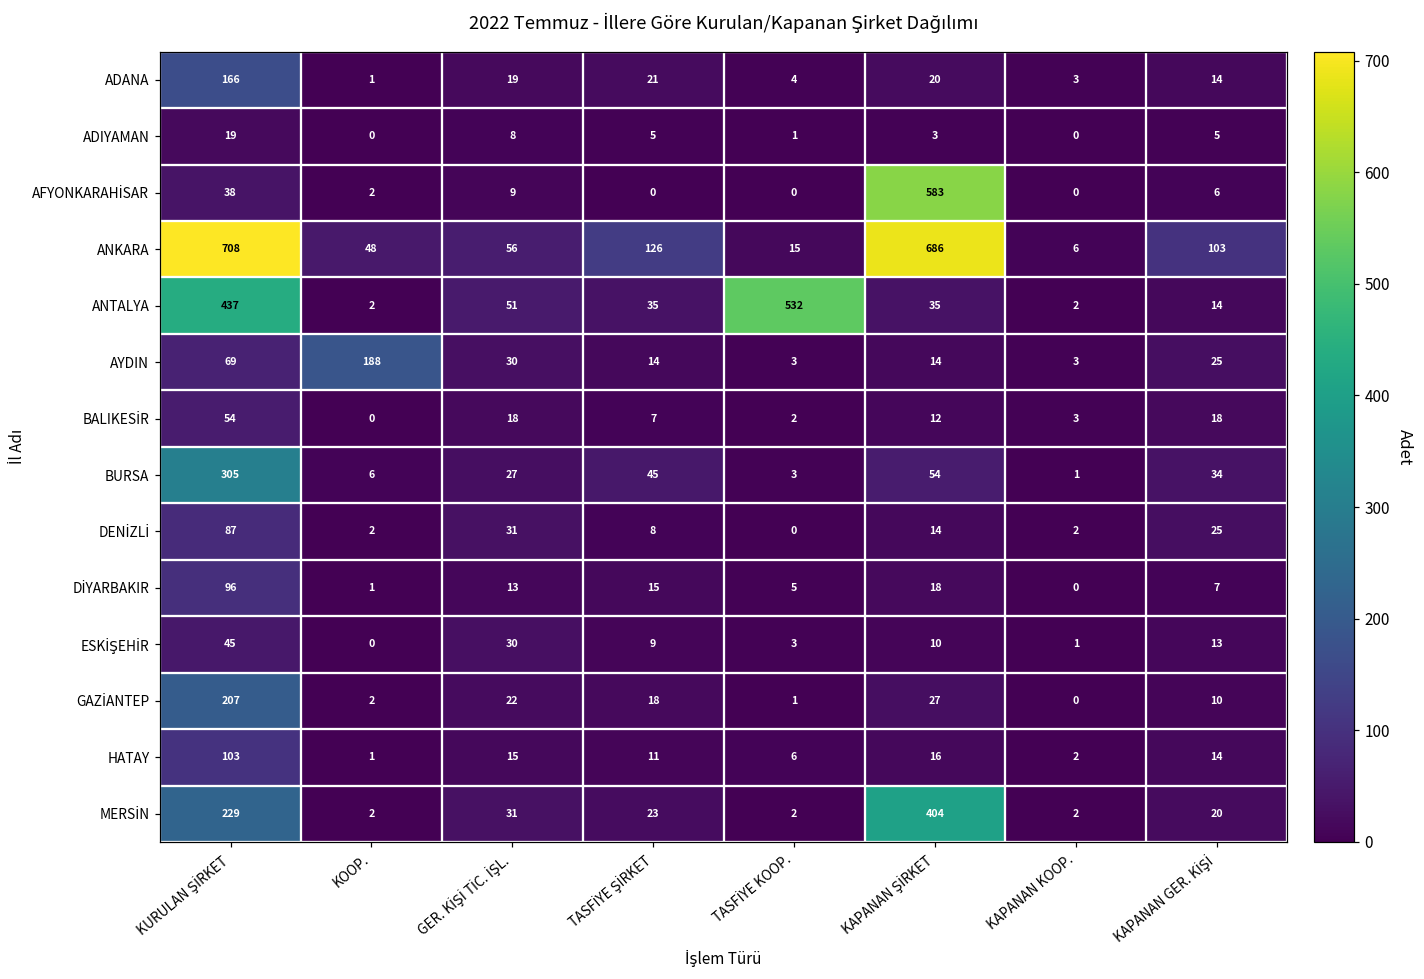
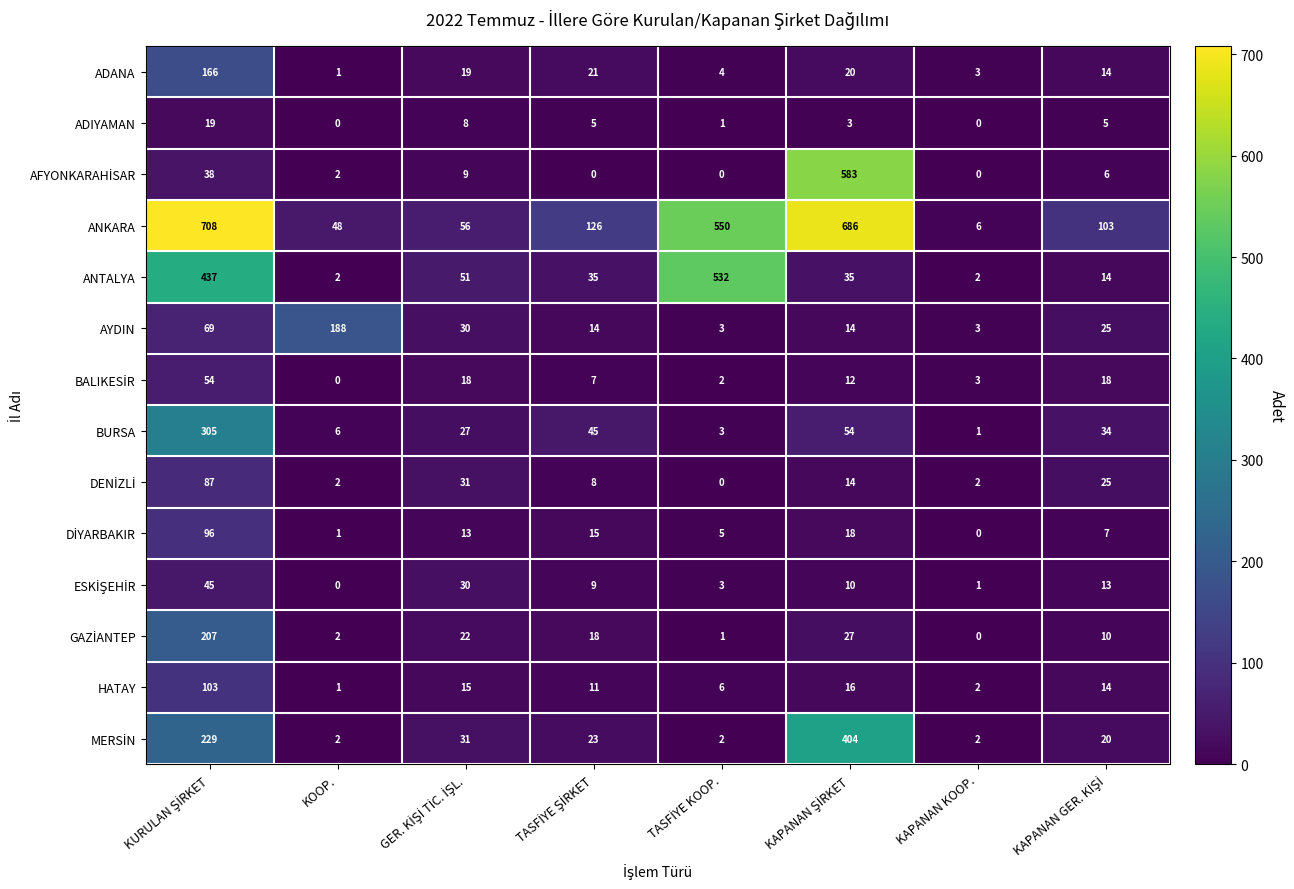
ANKARA, TASFİYE KOOP.: 15 -> 550
